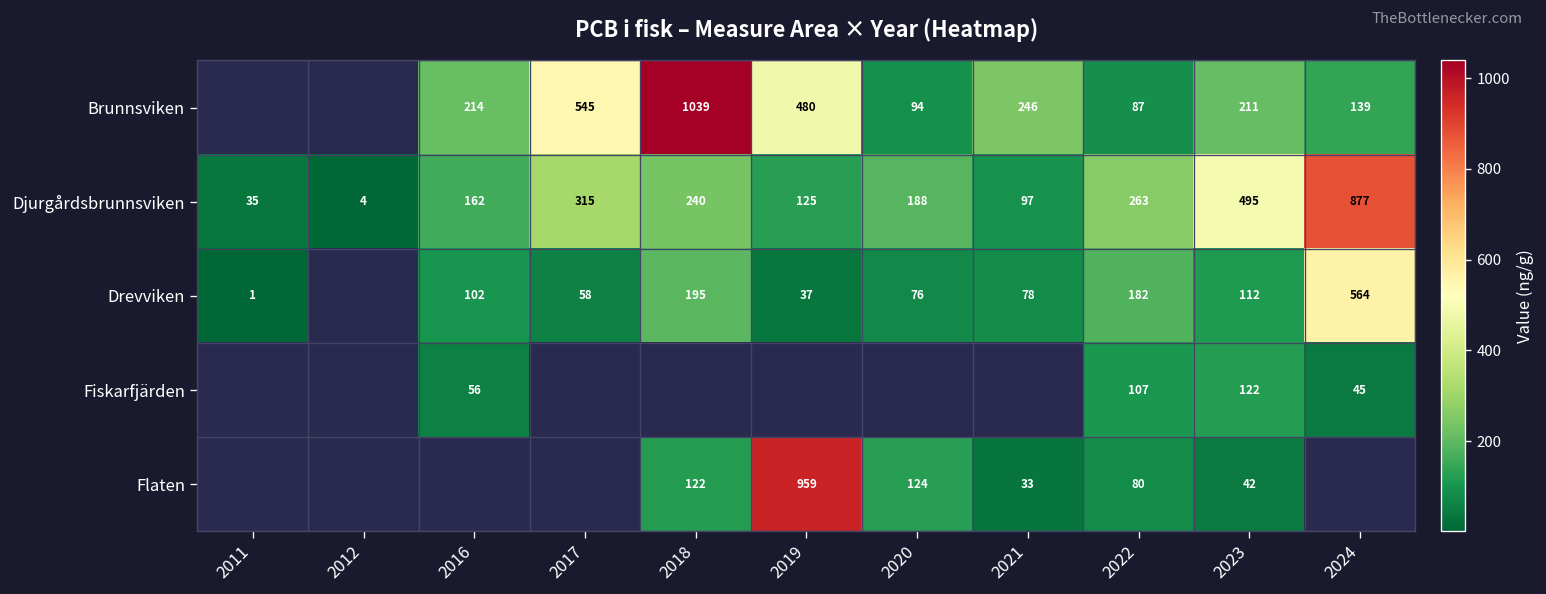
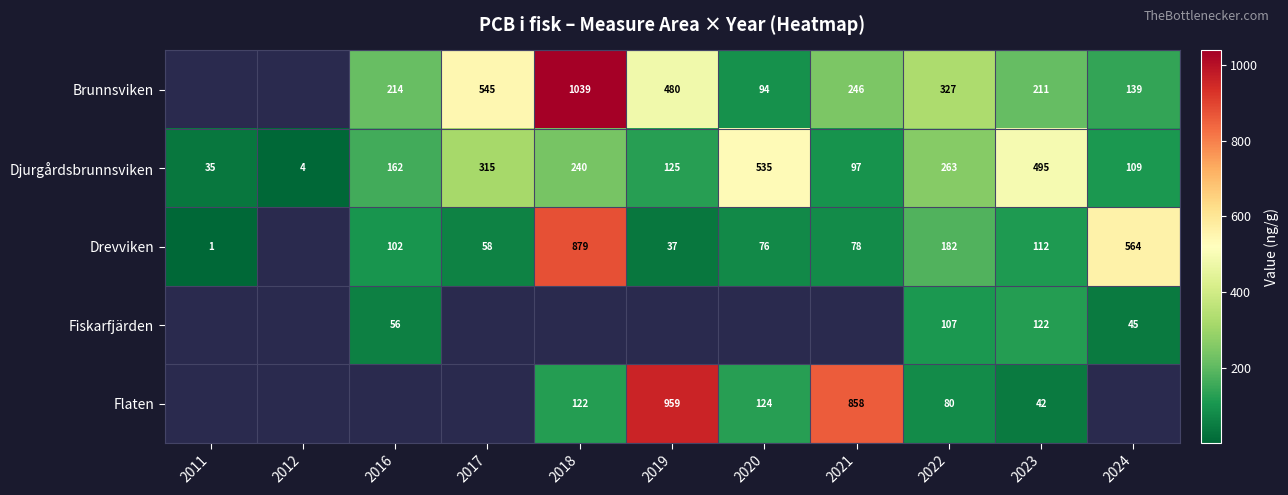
Brunnsviken, 2022: 87 -> 327
Djurgårdsbrunnsviken, 2020: 188 -> 535
Djurgårdsbrunnsviken, 2024: 877 -> 109
Drevviken, 2018: 195 -> 879
Flaten, 2021: 33 -> 858
